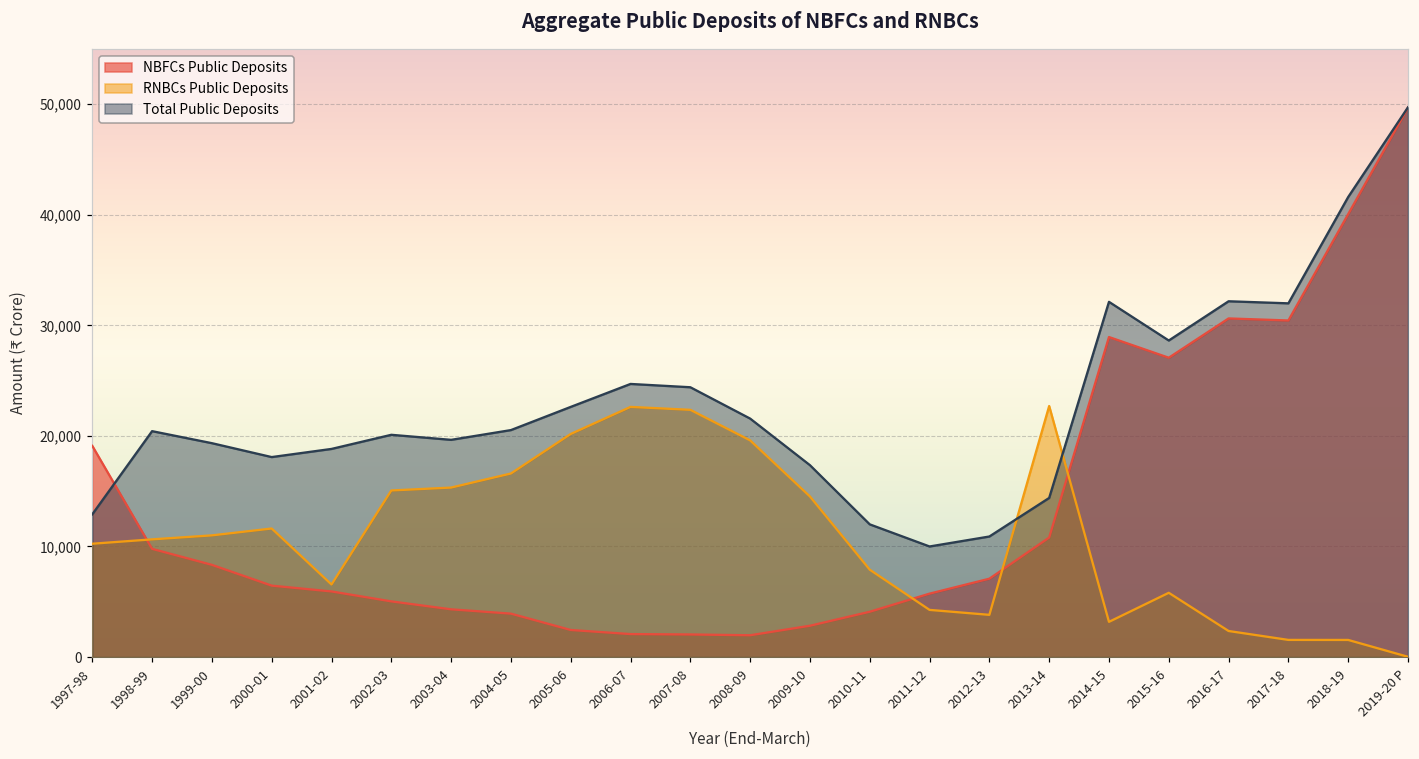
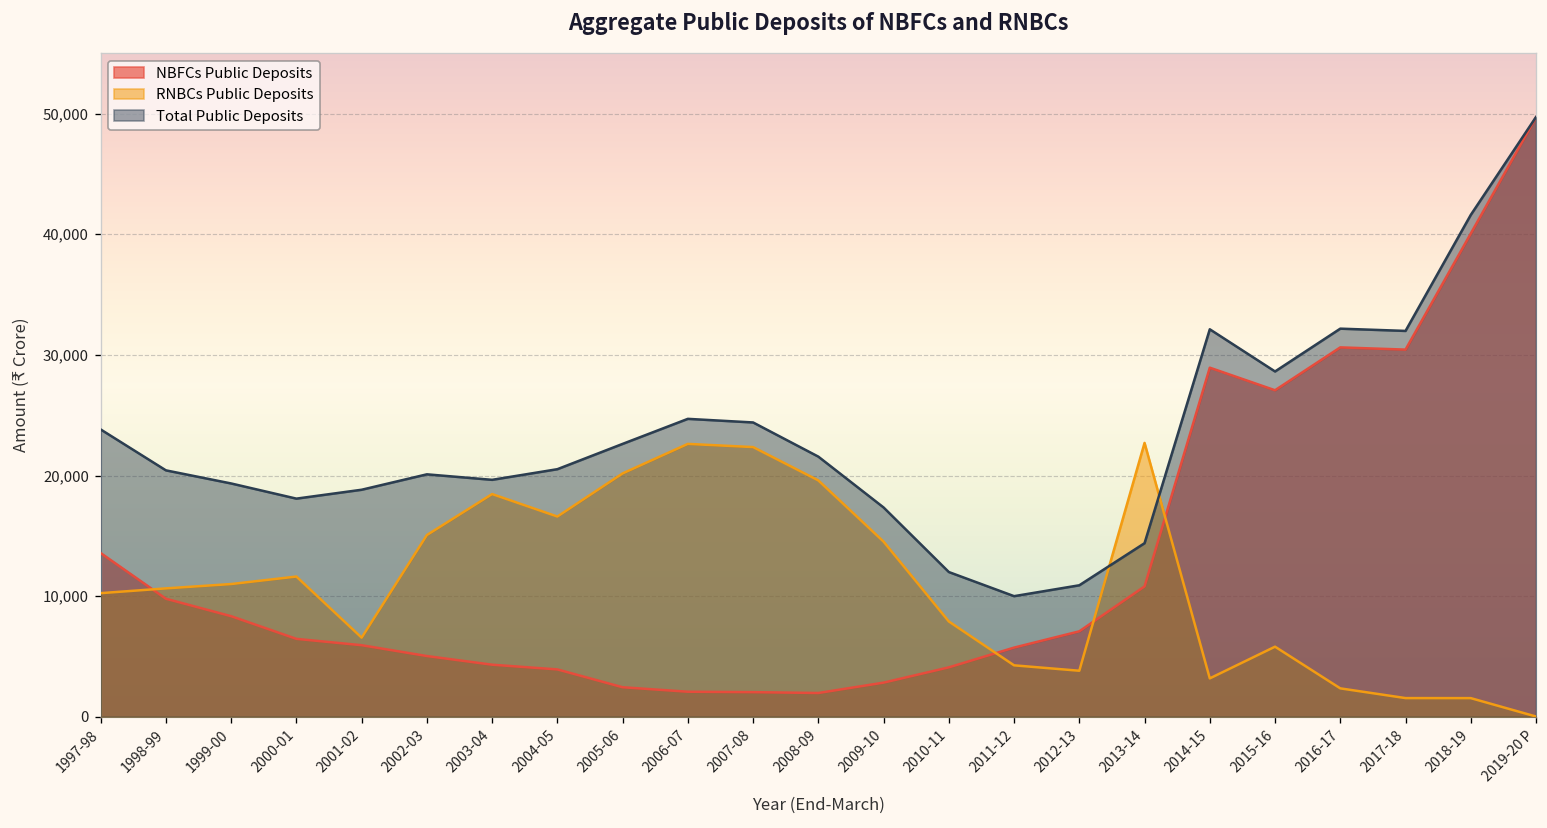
NBFCs Public Deposits, 1997-98: 19,100 -> 13,600
Total Public Deposits, 1997-98: 12,900 -> 23,800
RNBCs Public Deposits, 2003-04: 15,300 -> 18,500
